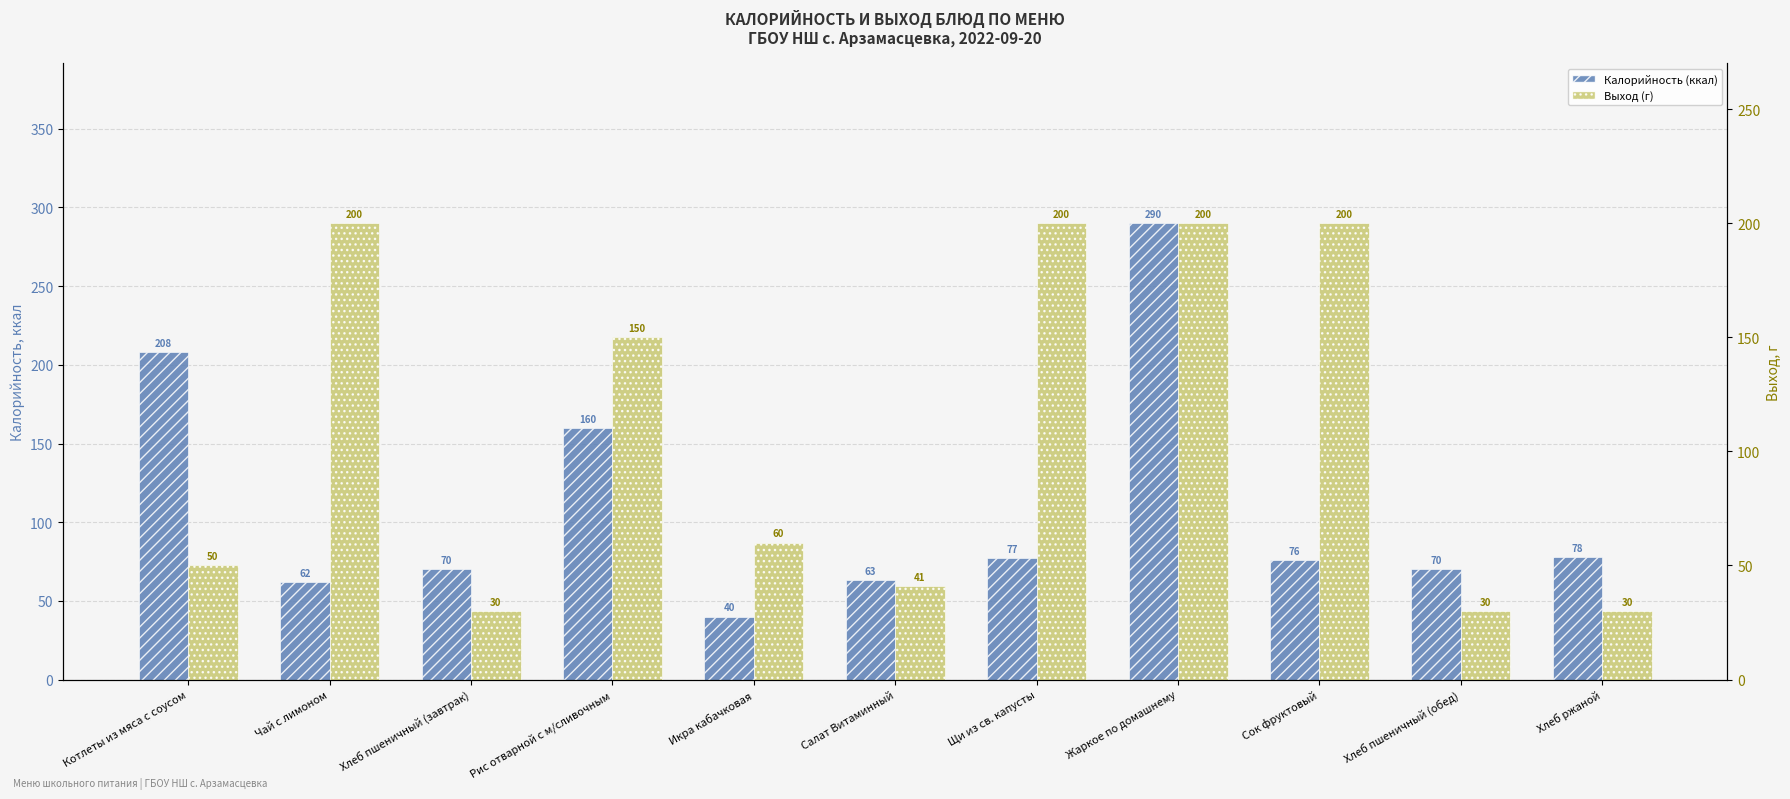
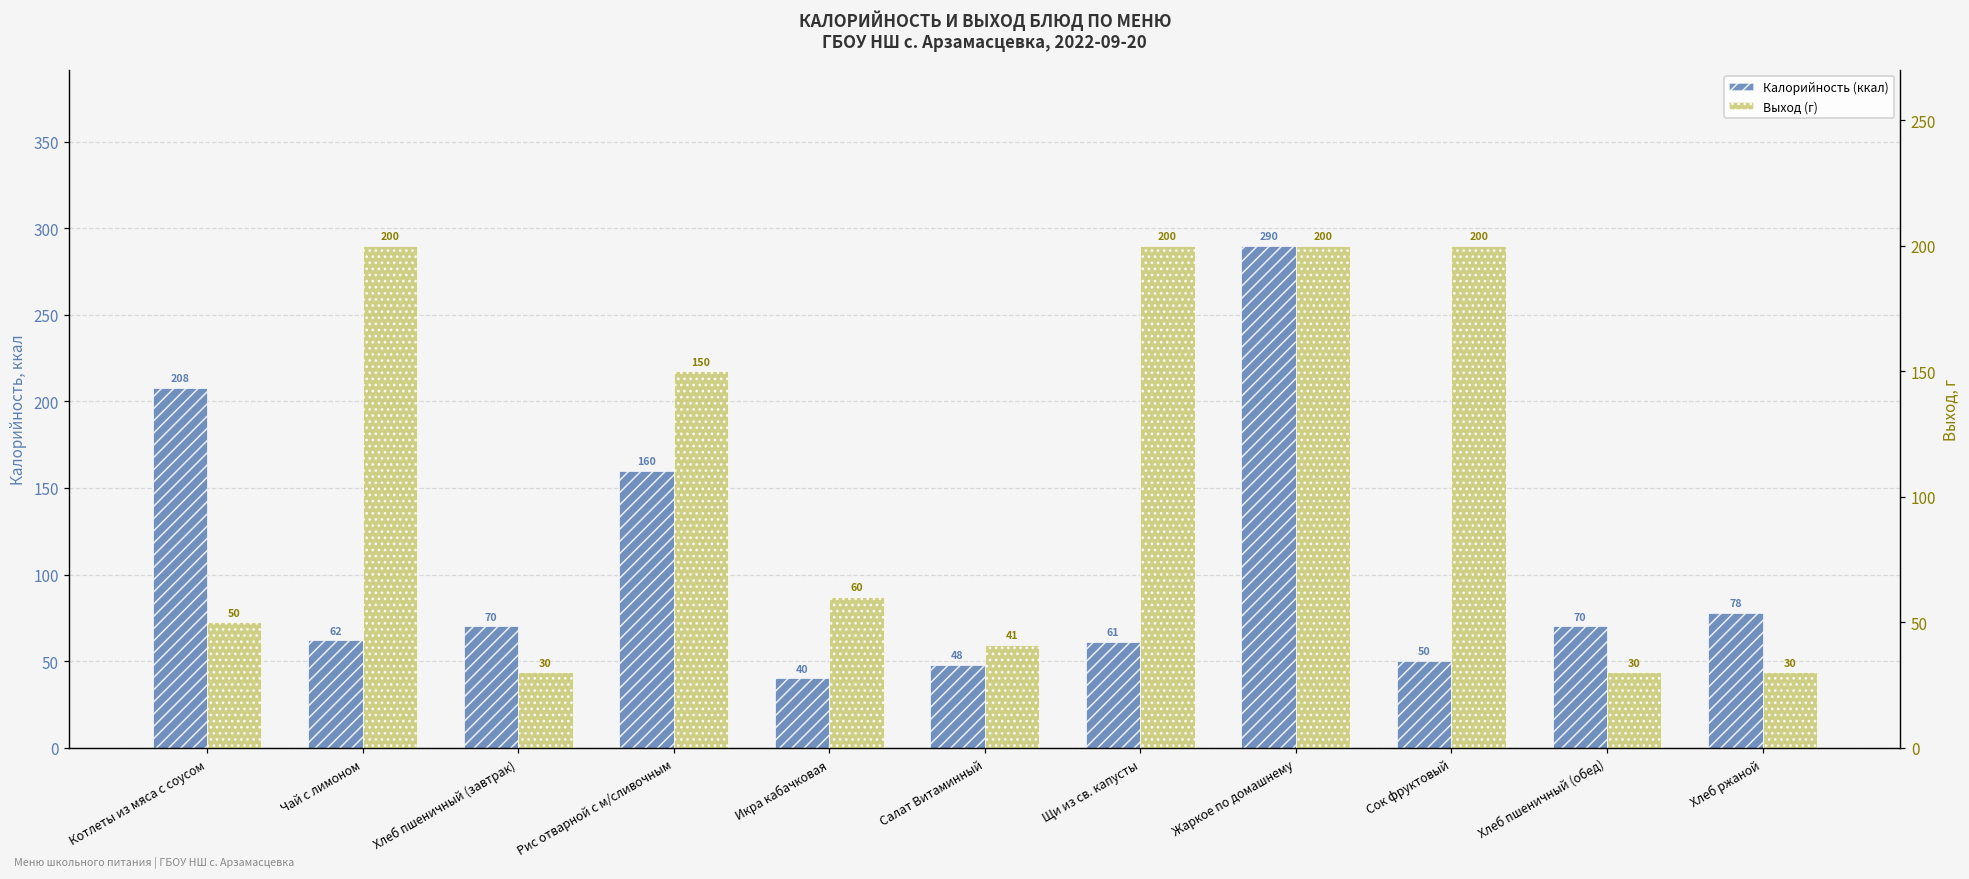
Калорийность (ккал), Салат Витаминный: 63 -> 48
Калорийность (ккал), Щи из св. капусты: 77 -> 61
Калорийность (ккал), Сок фруктовый: 76 -> 50
